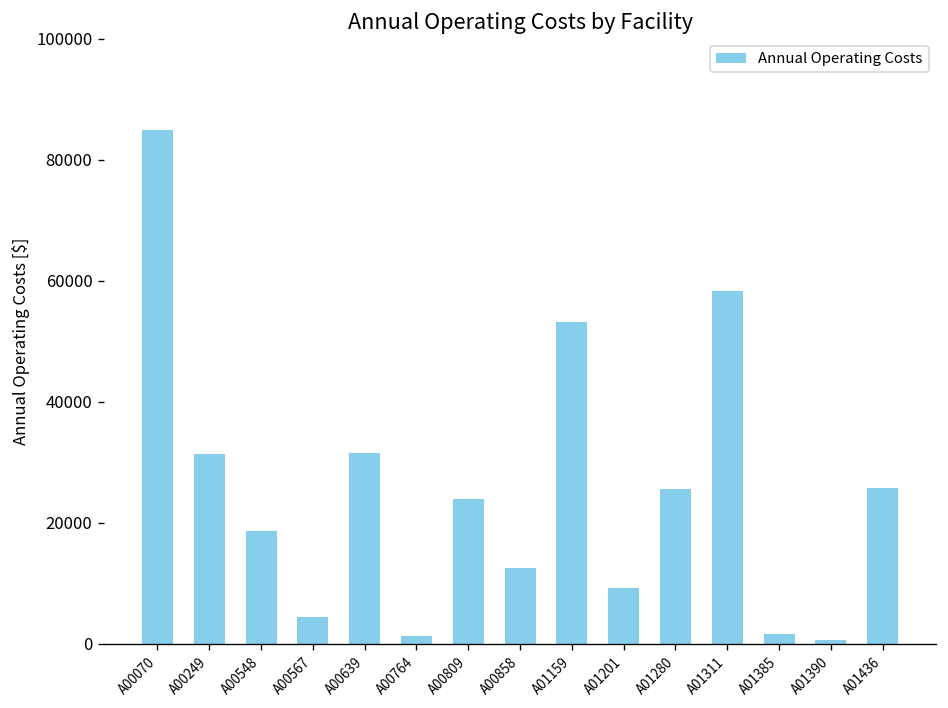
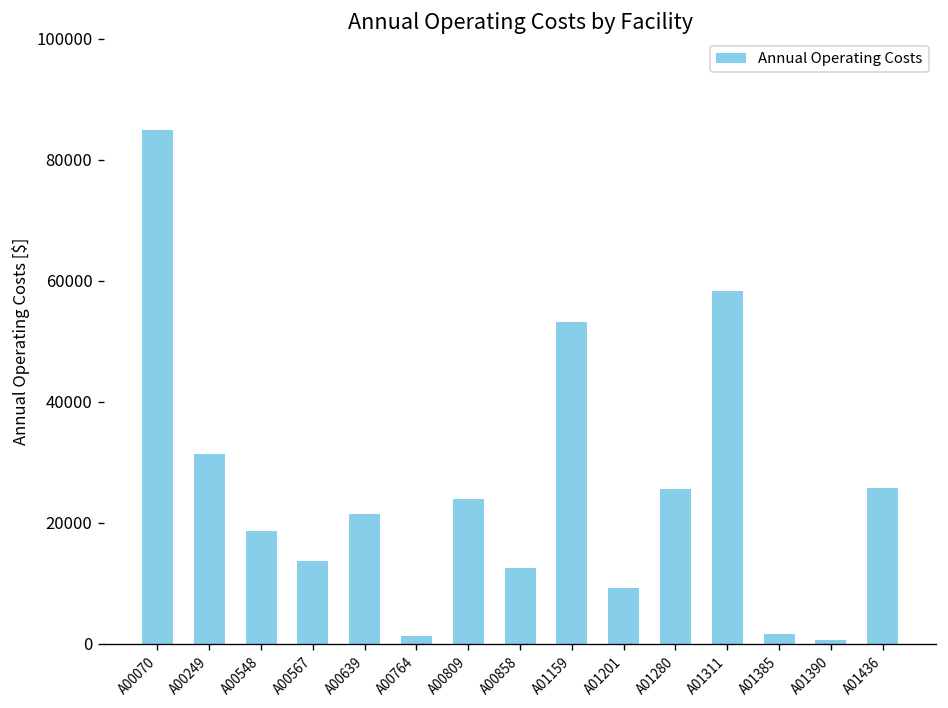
A00567: 4000 -> 14000
A00639: 32000 -> 21000
